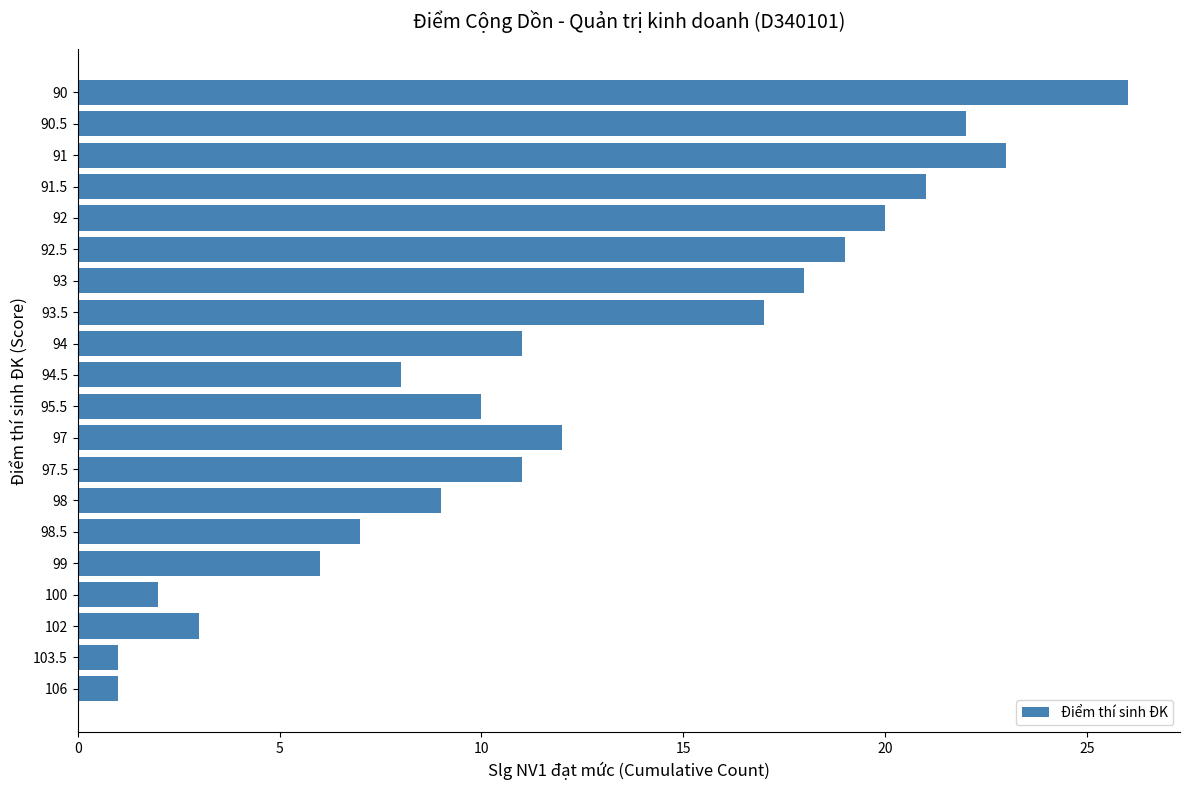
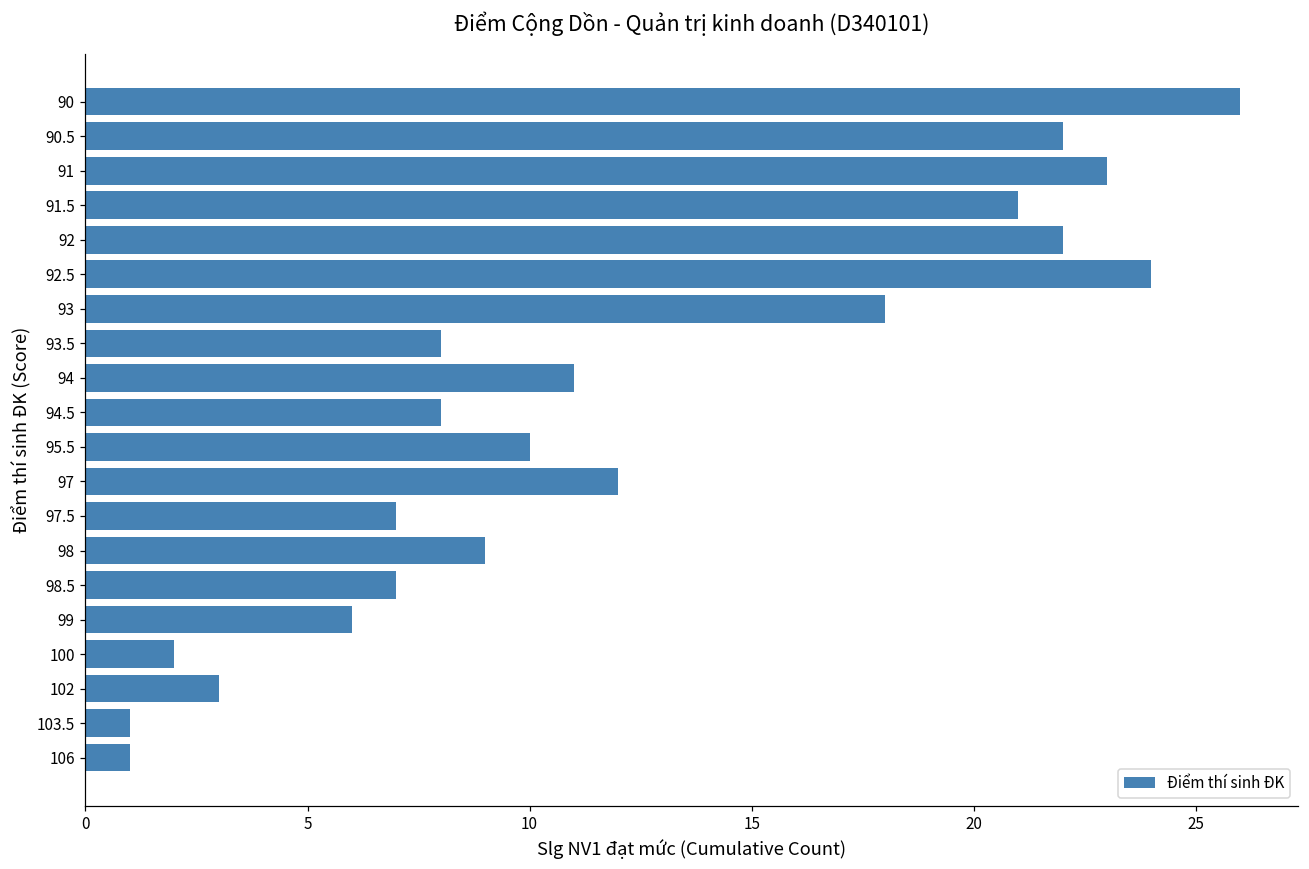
92: 20 -> 22
92.5: 19 -> 24
93.5: 17 -> 8
97.5: 11 -> 7
